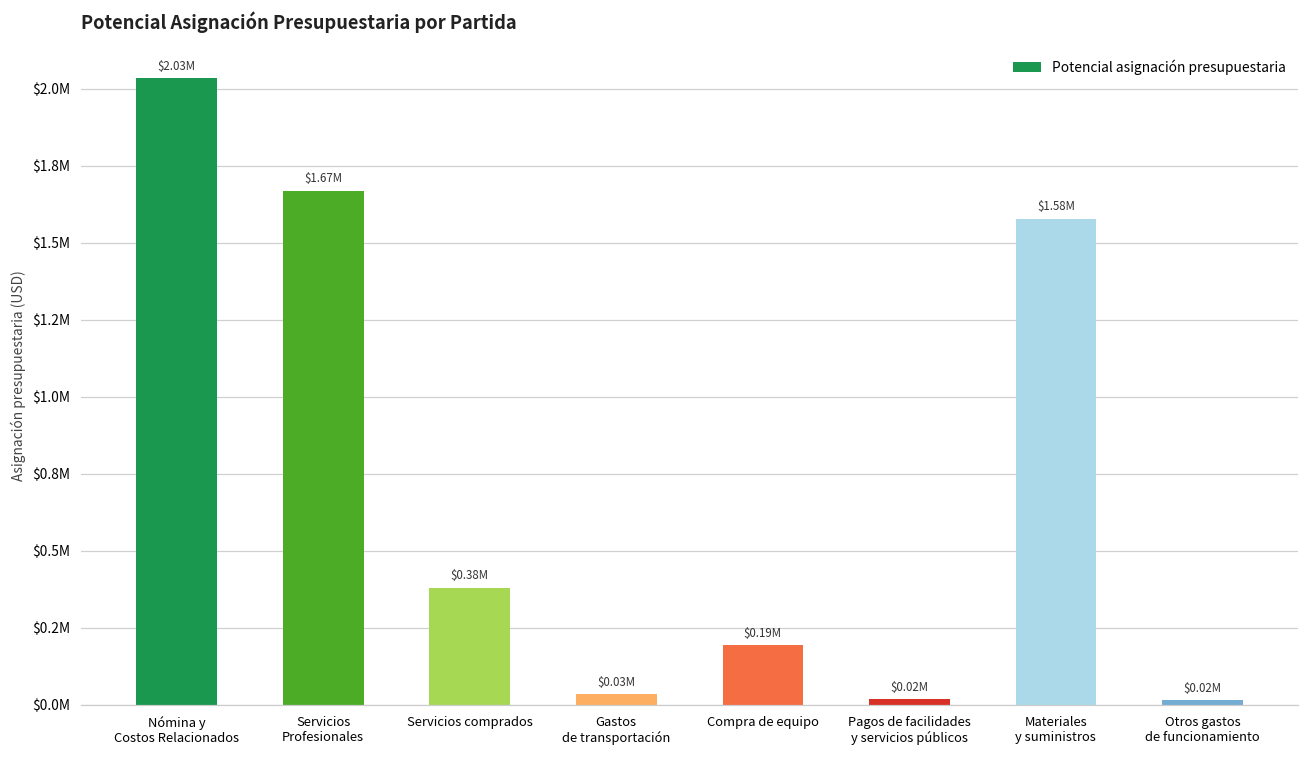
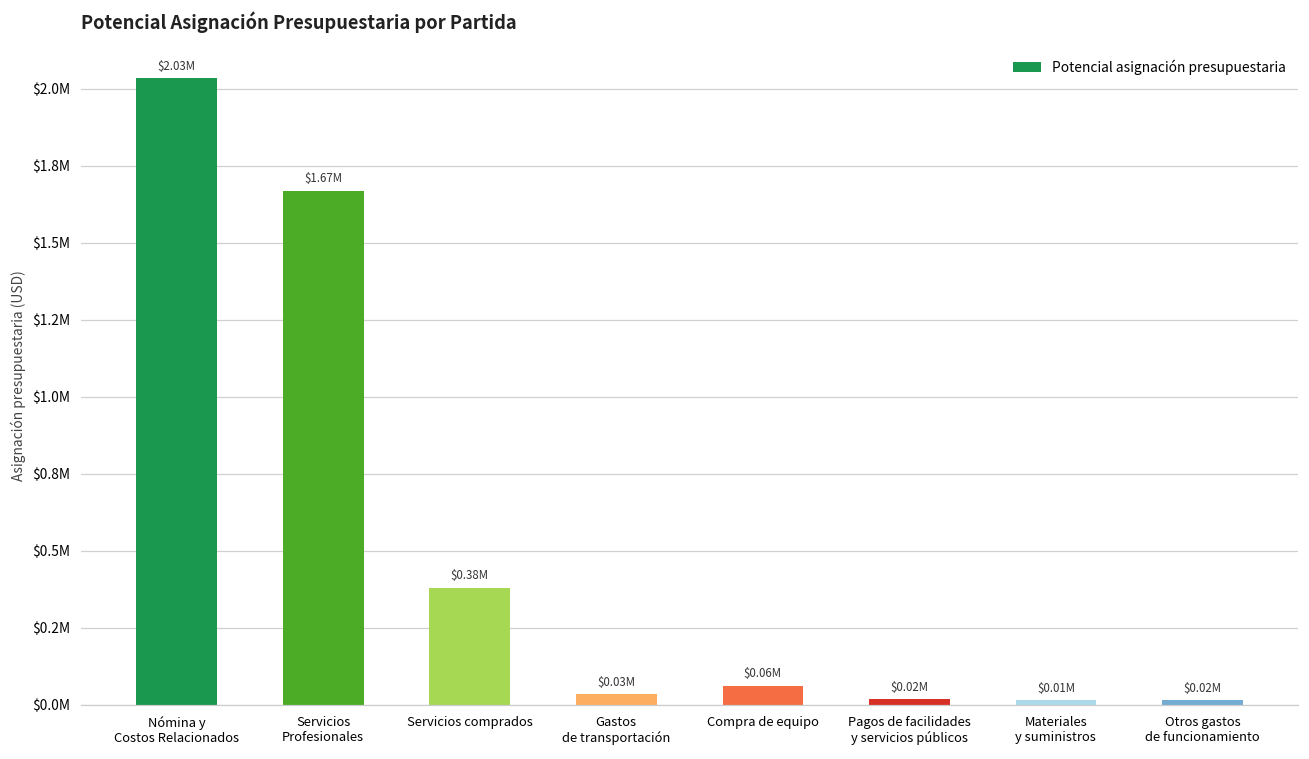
Compra de equipo: $0.19M -> $0.06M
Materiales y suministros: $1.58M -> $0.01M
